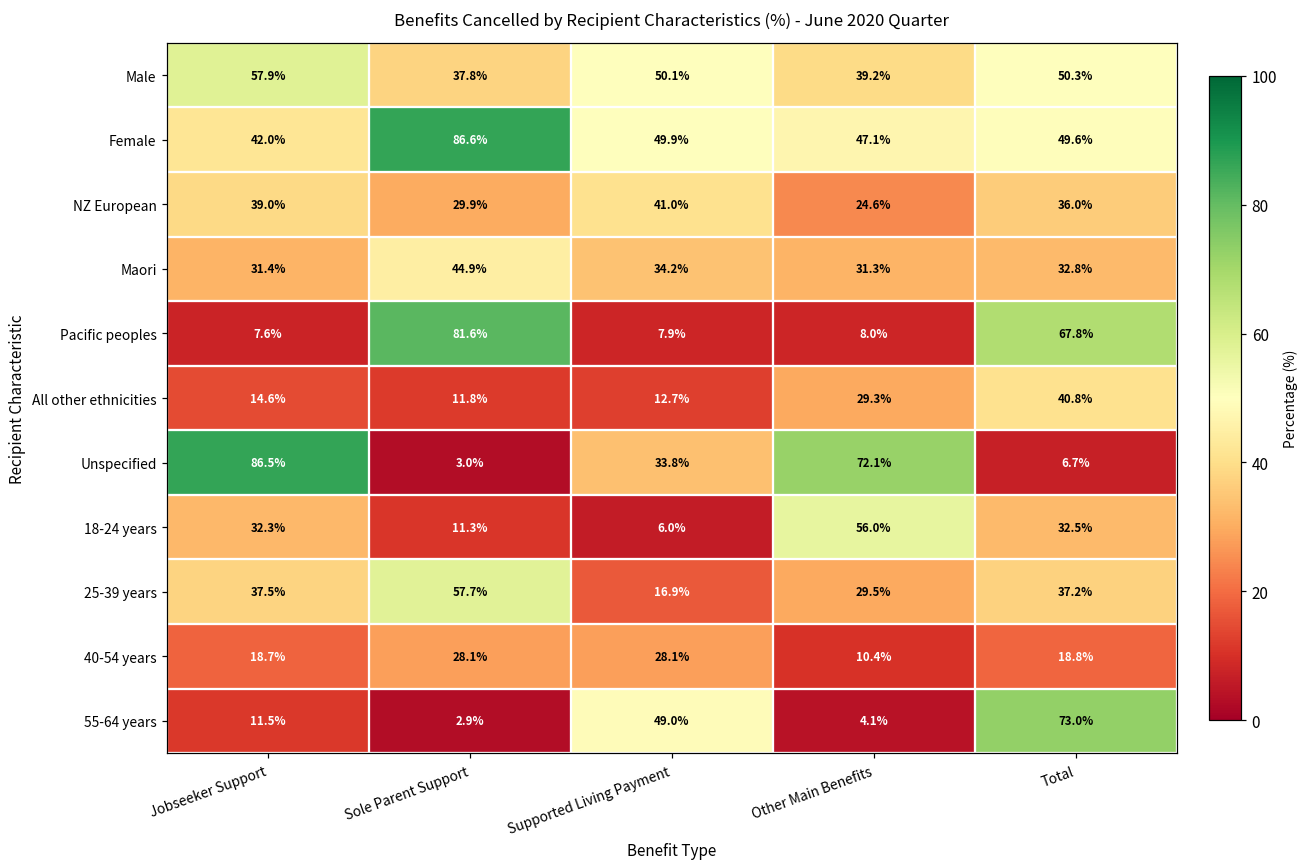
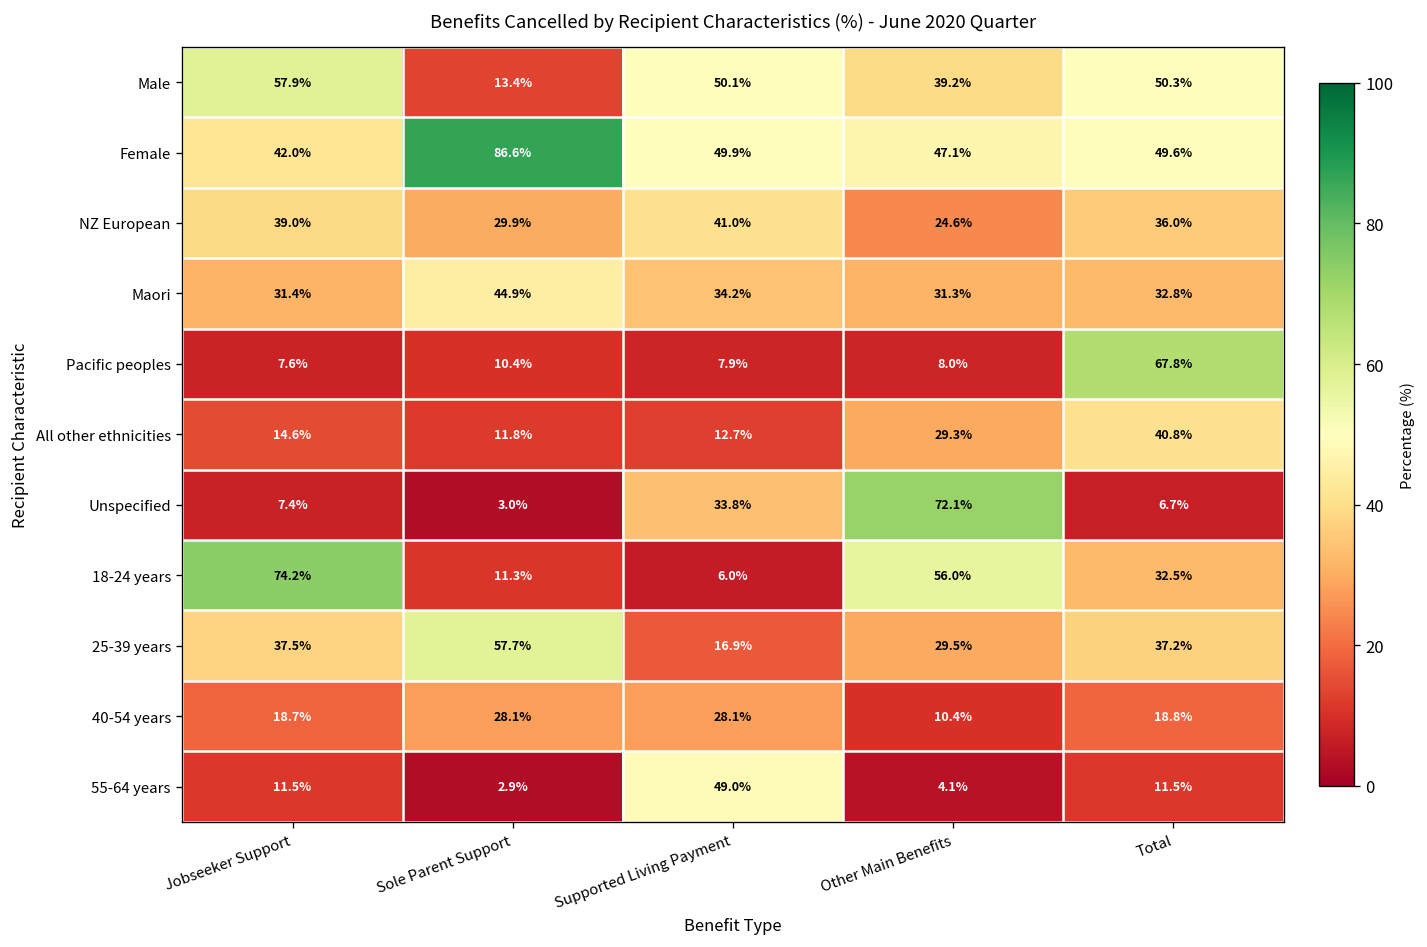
Male, Sole Parent Support: 37.8% -> 13.4%
Pacific peoples, Sole Parent Support: 81.6% -> 10.4%
Unspecified, Jobseeker Support: 86.5% -> 7.4%
18-24 years, Jobseeker Support: 32.3% -> 74.2%
55-64 years, Total: 73.0% -> 11.5%
